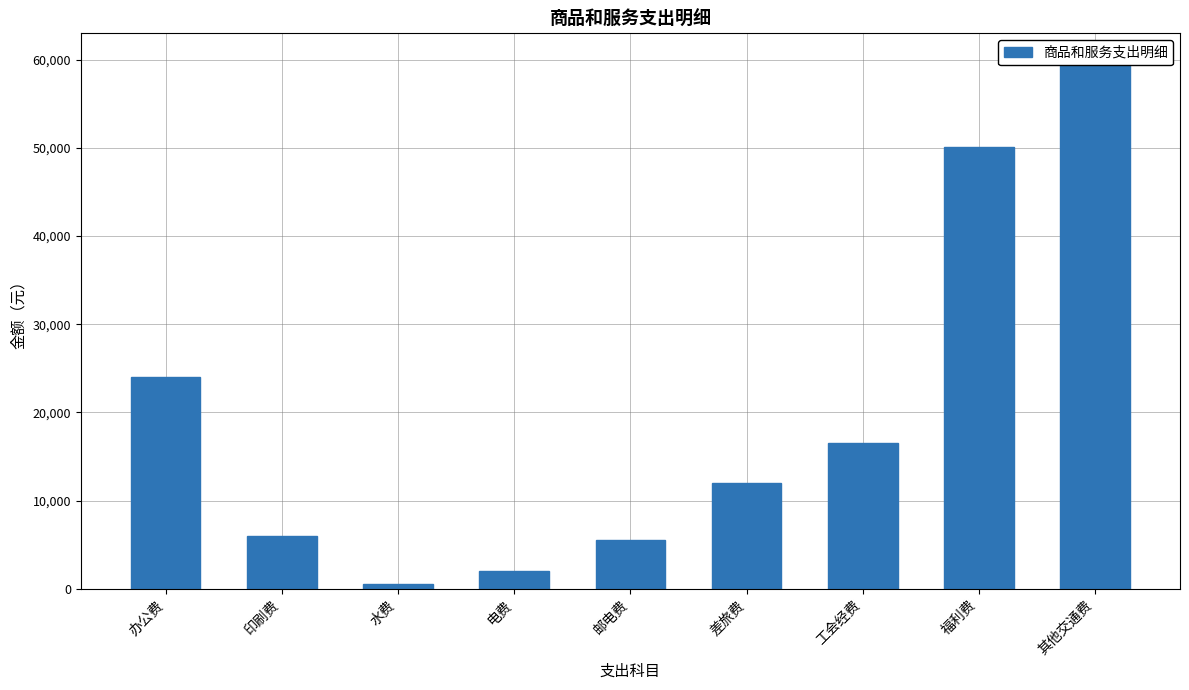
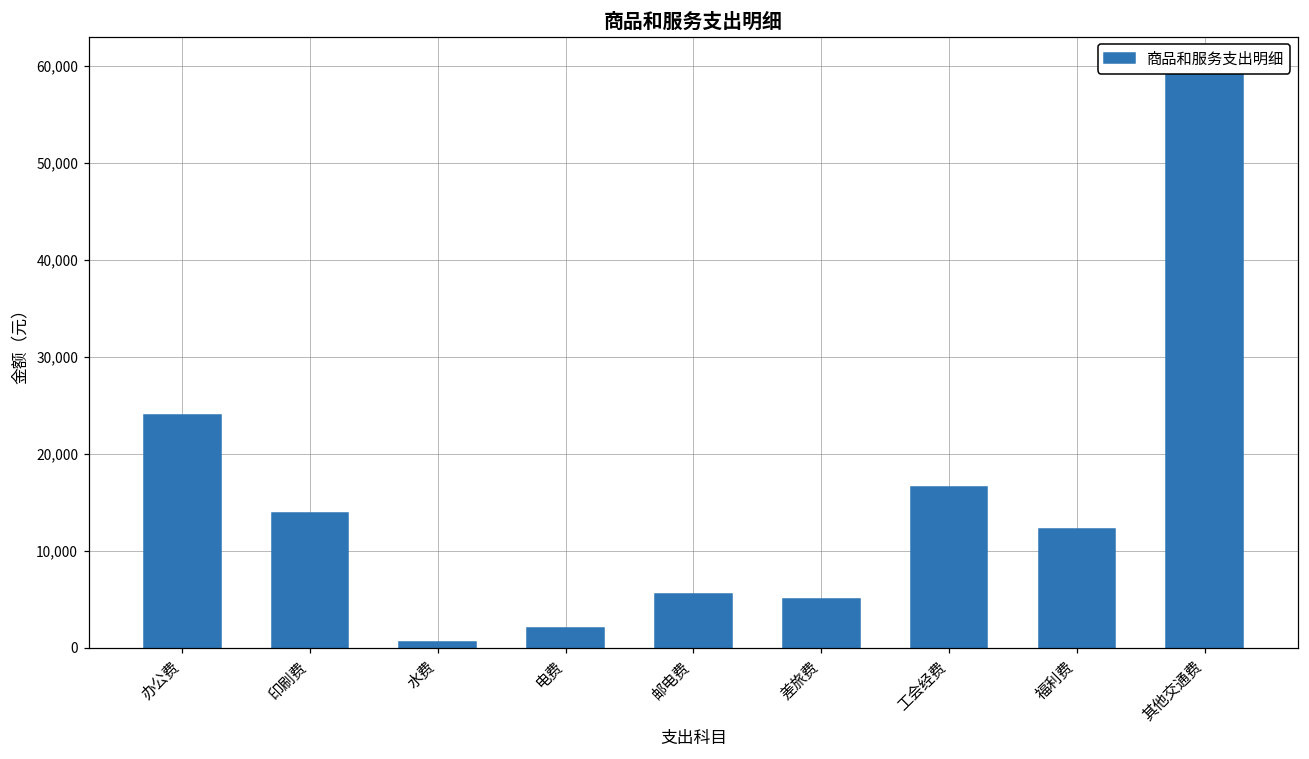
印刷费: 6,000 -> 14,000
差旅费: 12,000 -> 5,000
福利费: 50,000 -> 12,000
